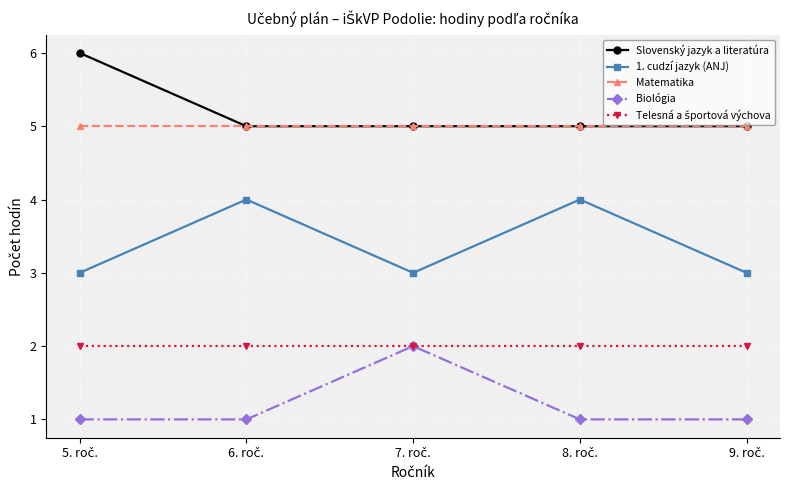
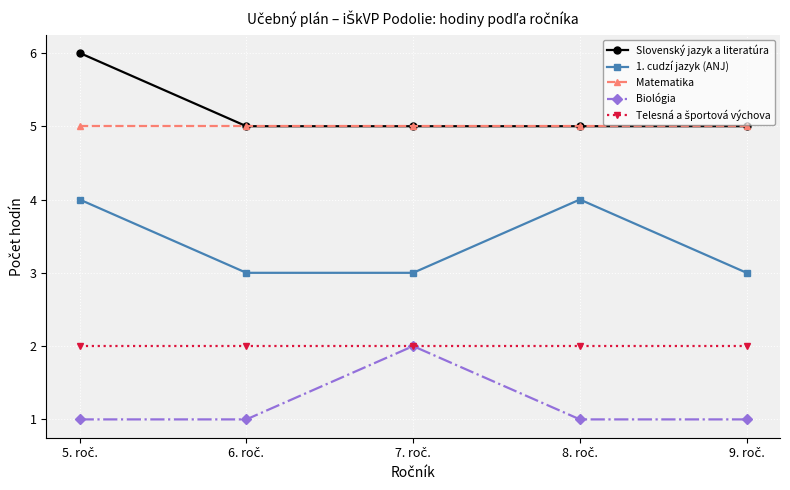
1. cudzí jazyk (ANJ), 5. roč.: 3 -> 4
1. cudzí jazyk (ANJ), 6. roč.: 4 -> 3
